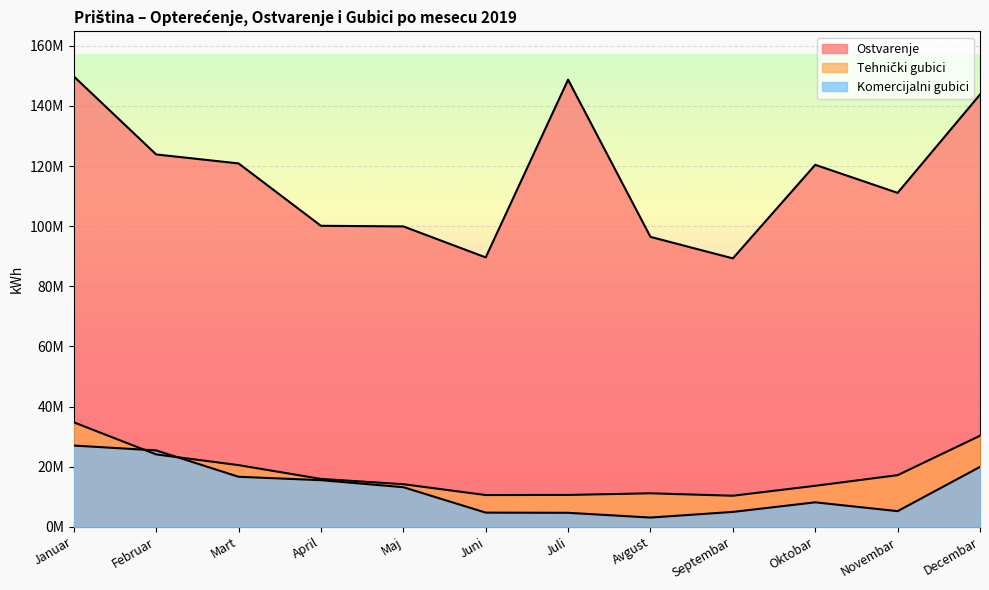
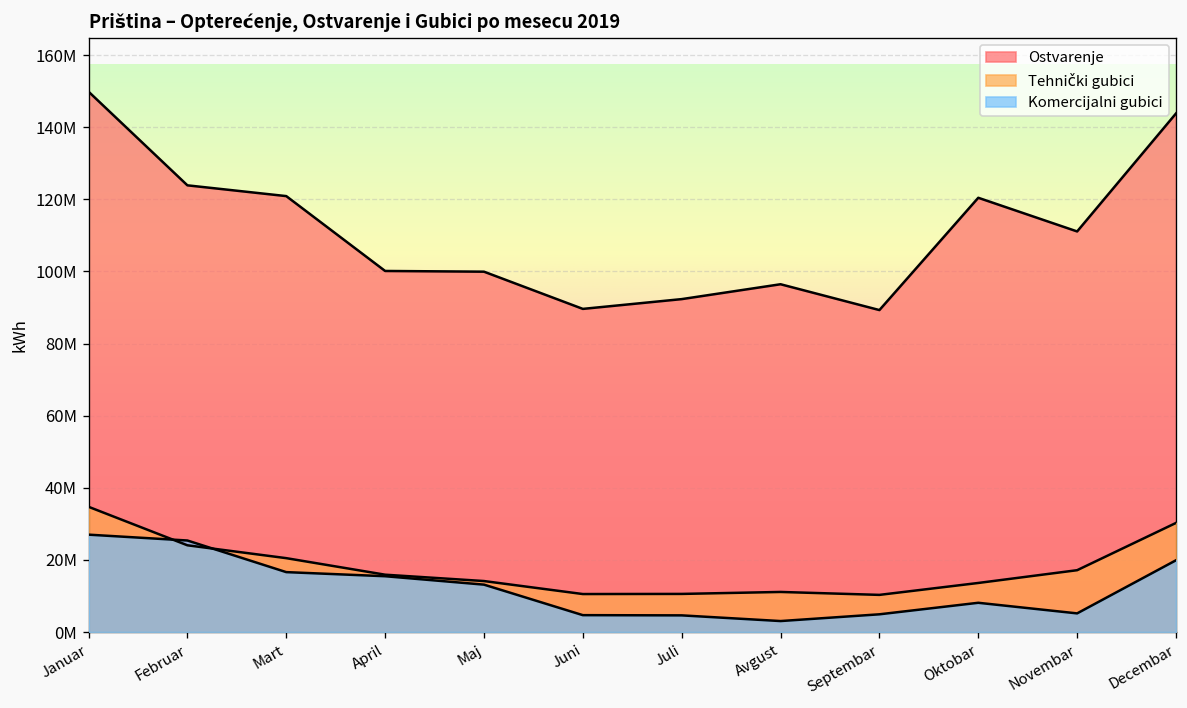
Ostvarenje, Juli: 149000000 -> 92000000
